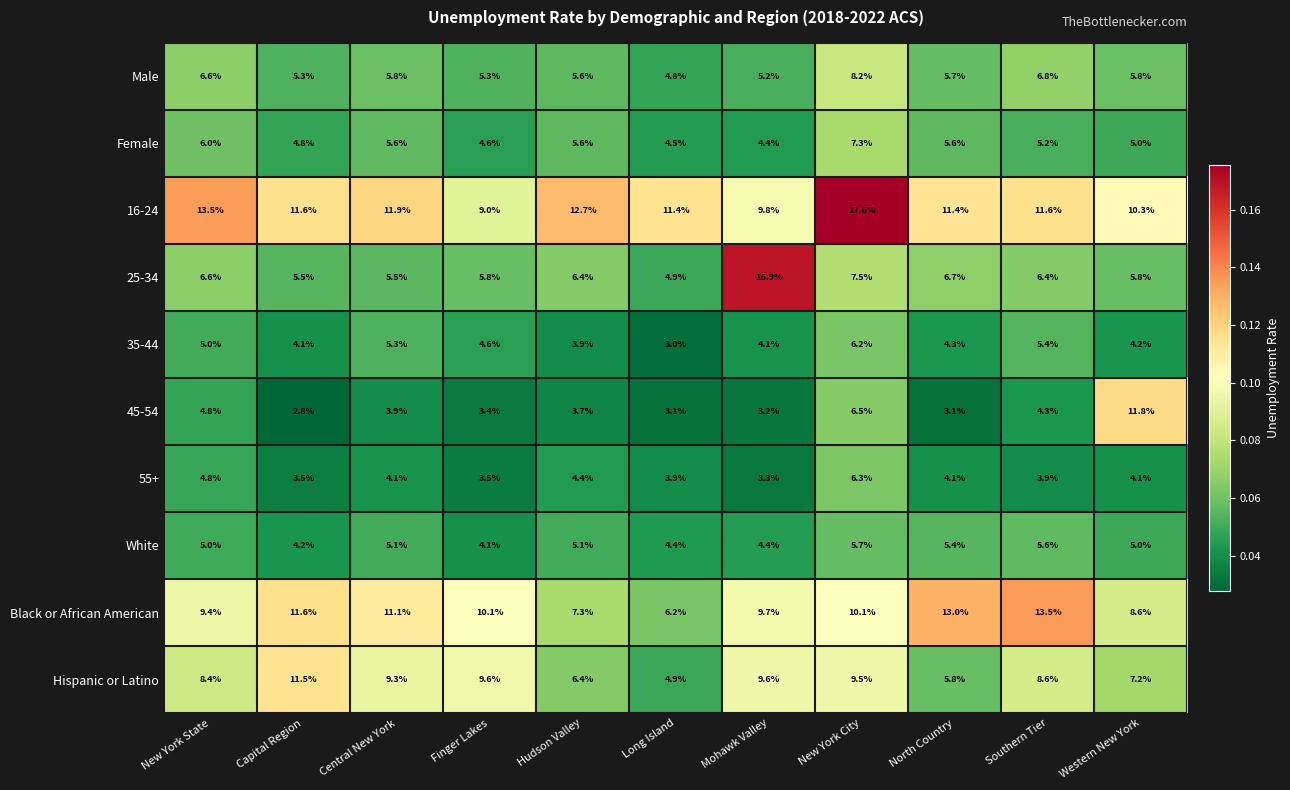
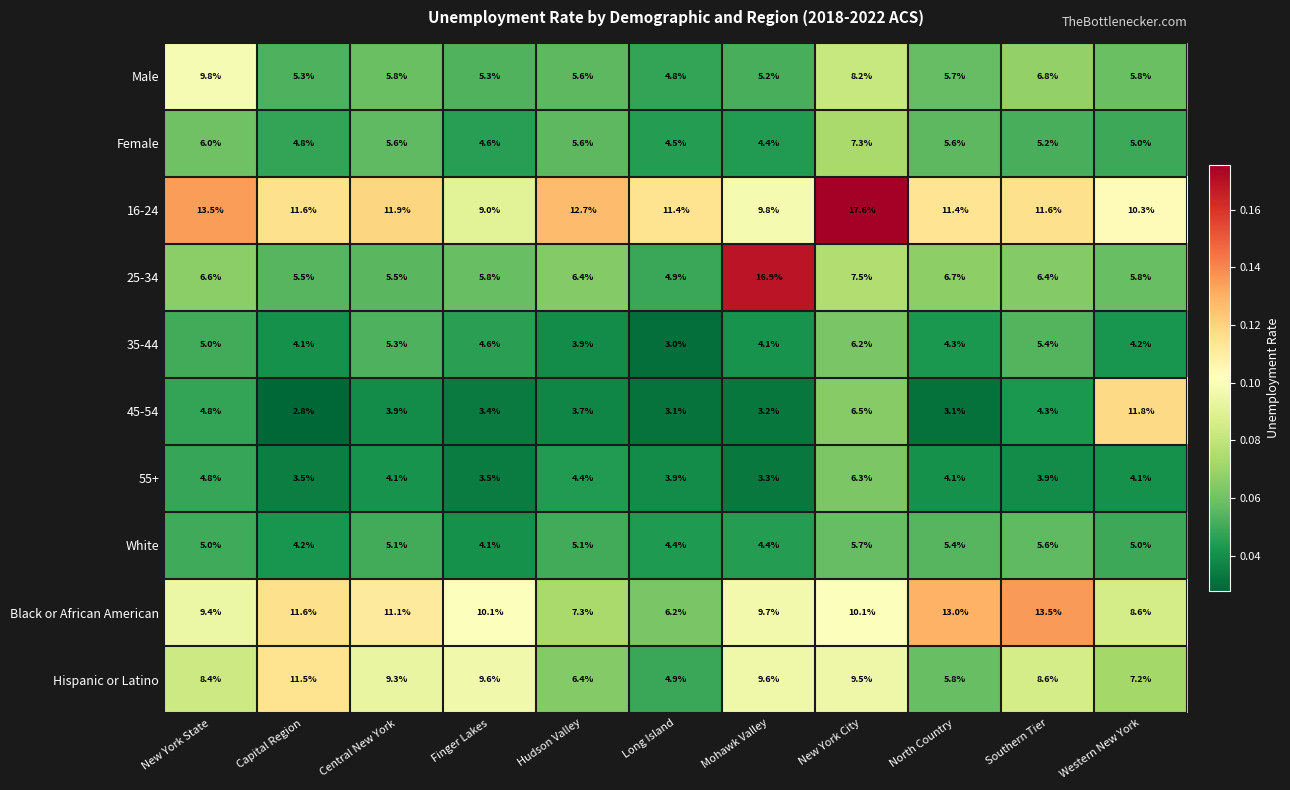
Male, New York State: 6.6% -> 9.8%
